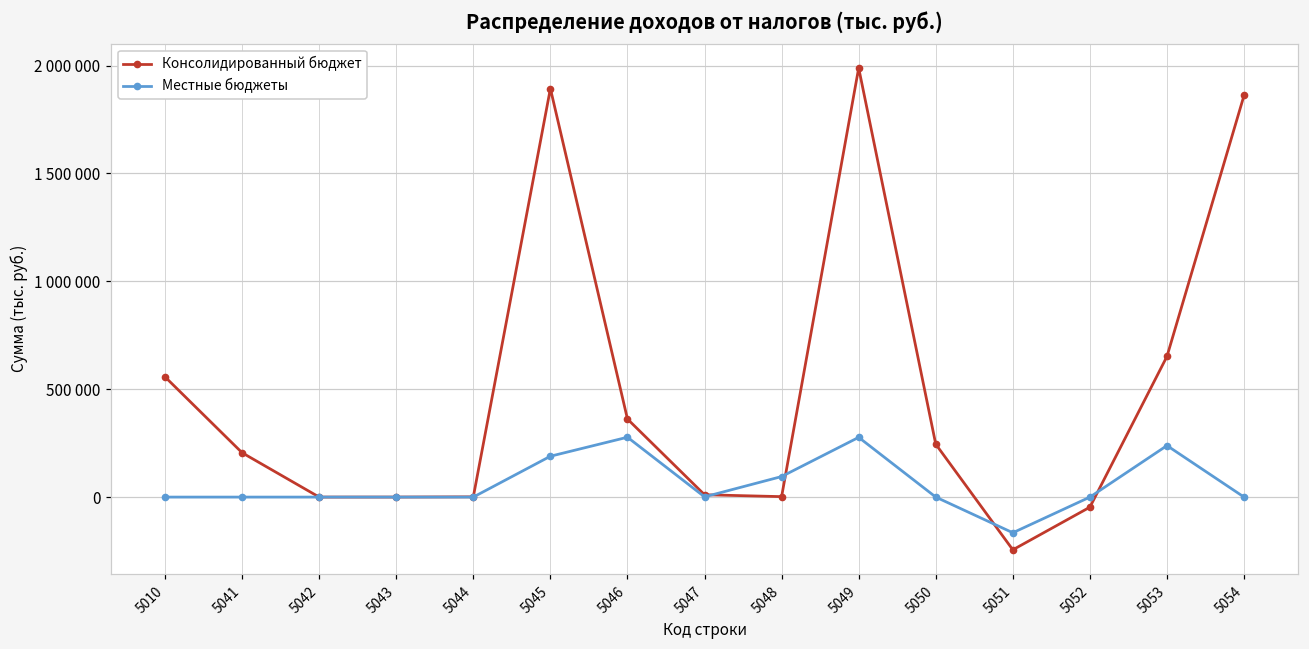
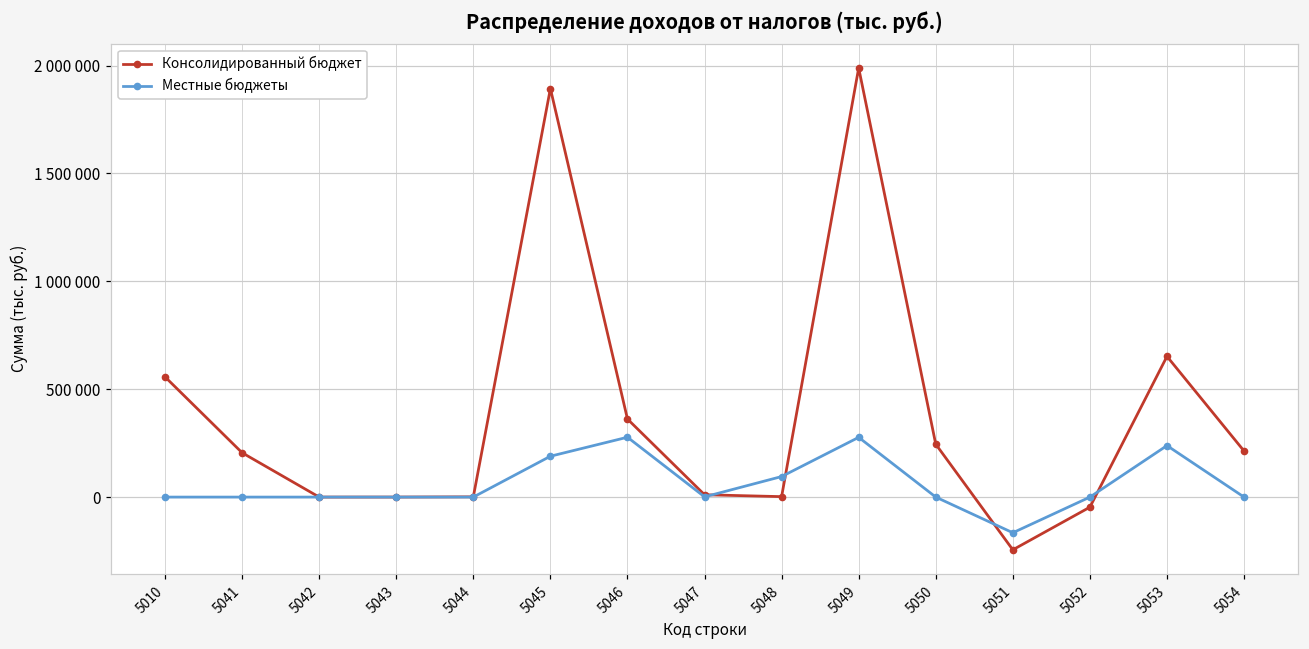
Консолидированный бюджет, 5054: 1860000 -> 210000
